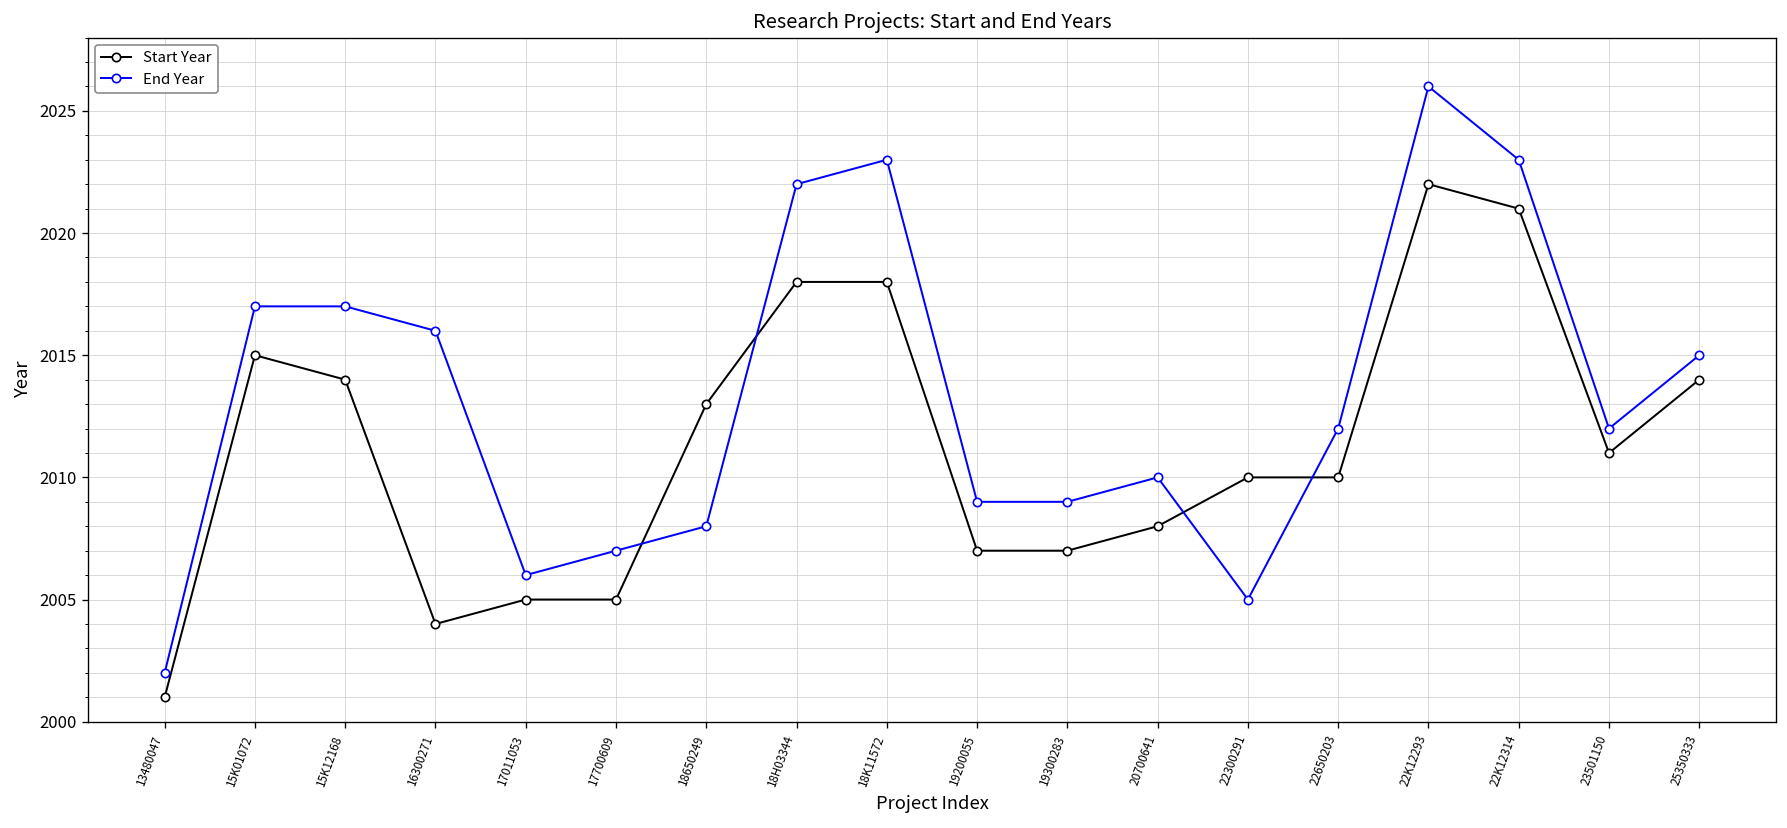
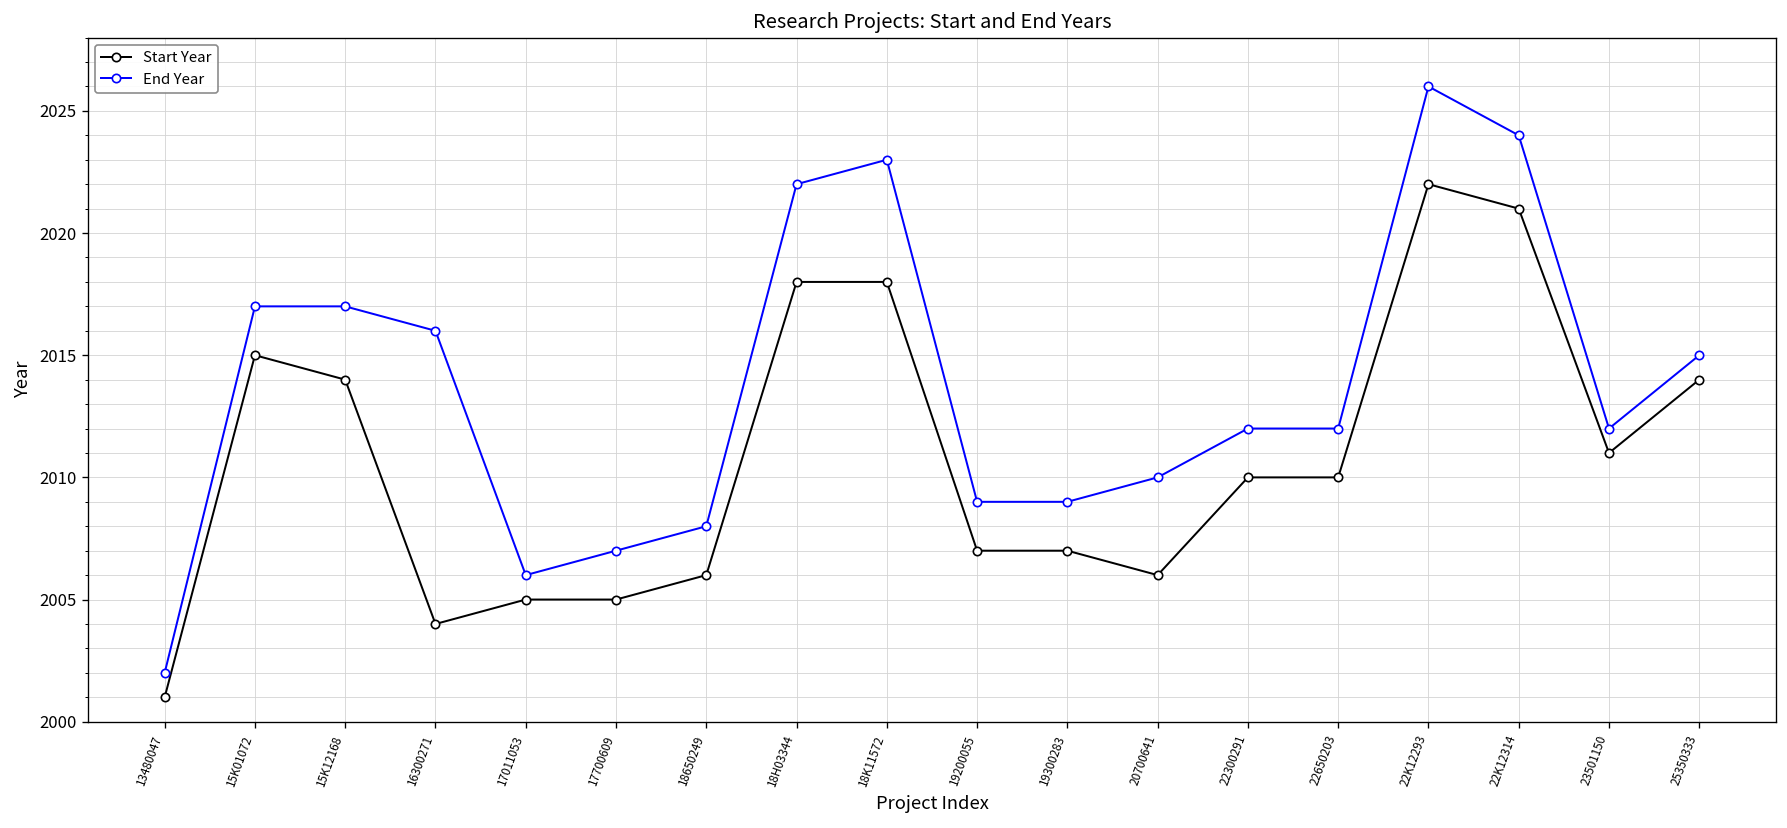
Start Year, 18650249: 2013 -> 2006
Start Year, 20700641: 2008 -> 2006
End Year, 22300291: 2005 -> 2012
End Year, 22K12314: 2023 -> 2024
